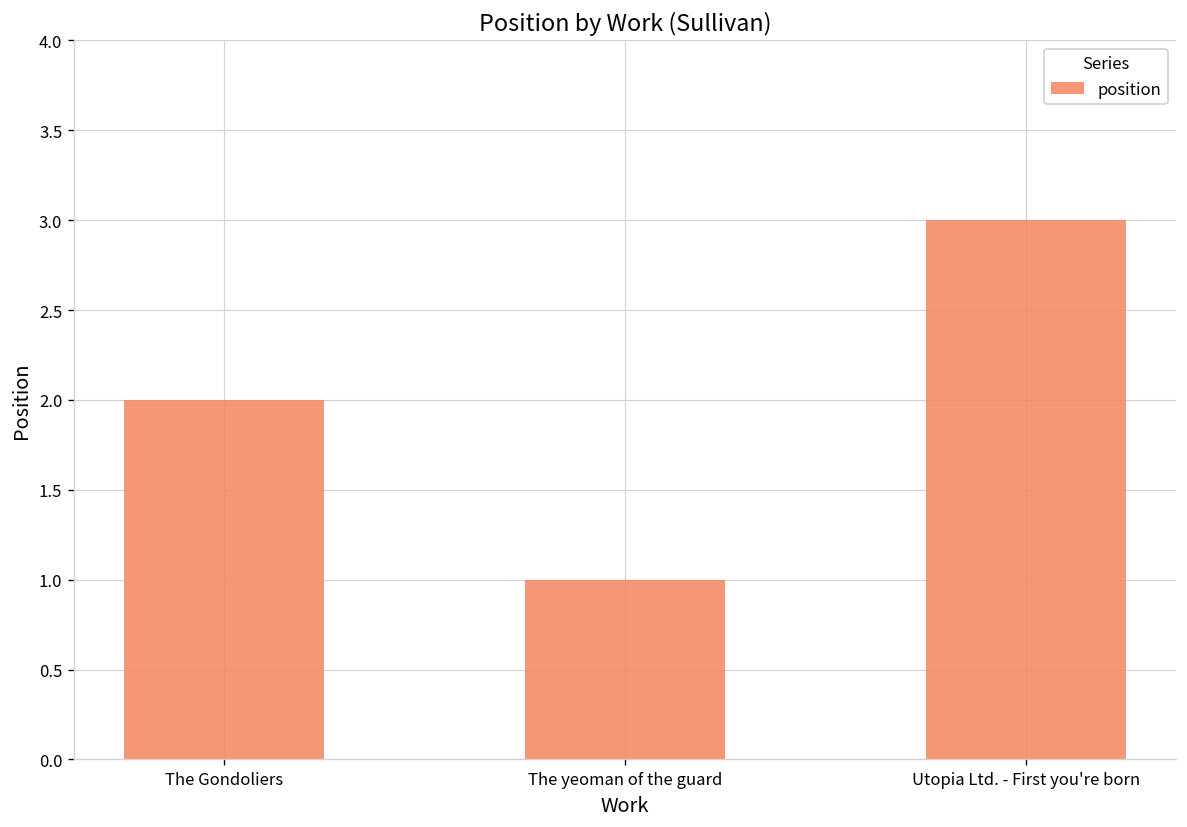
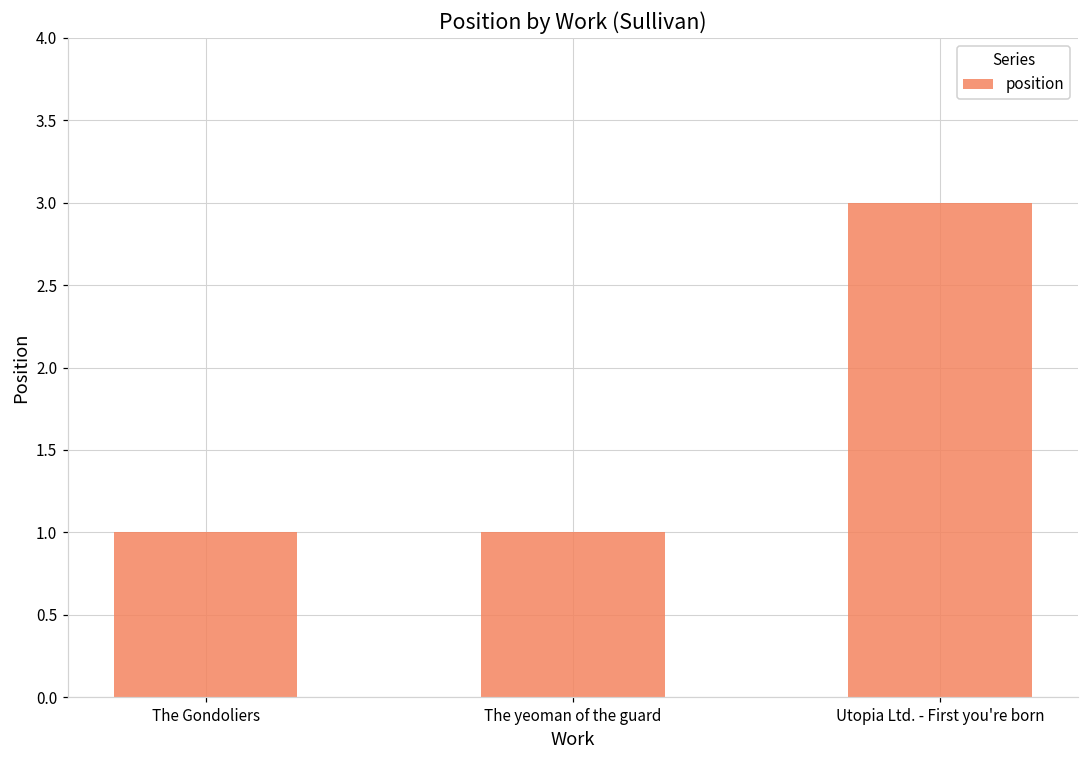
The Gondoliers: 2 -> 1
